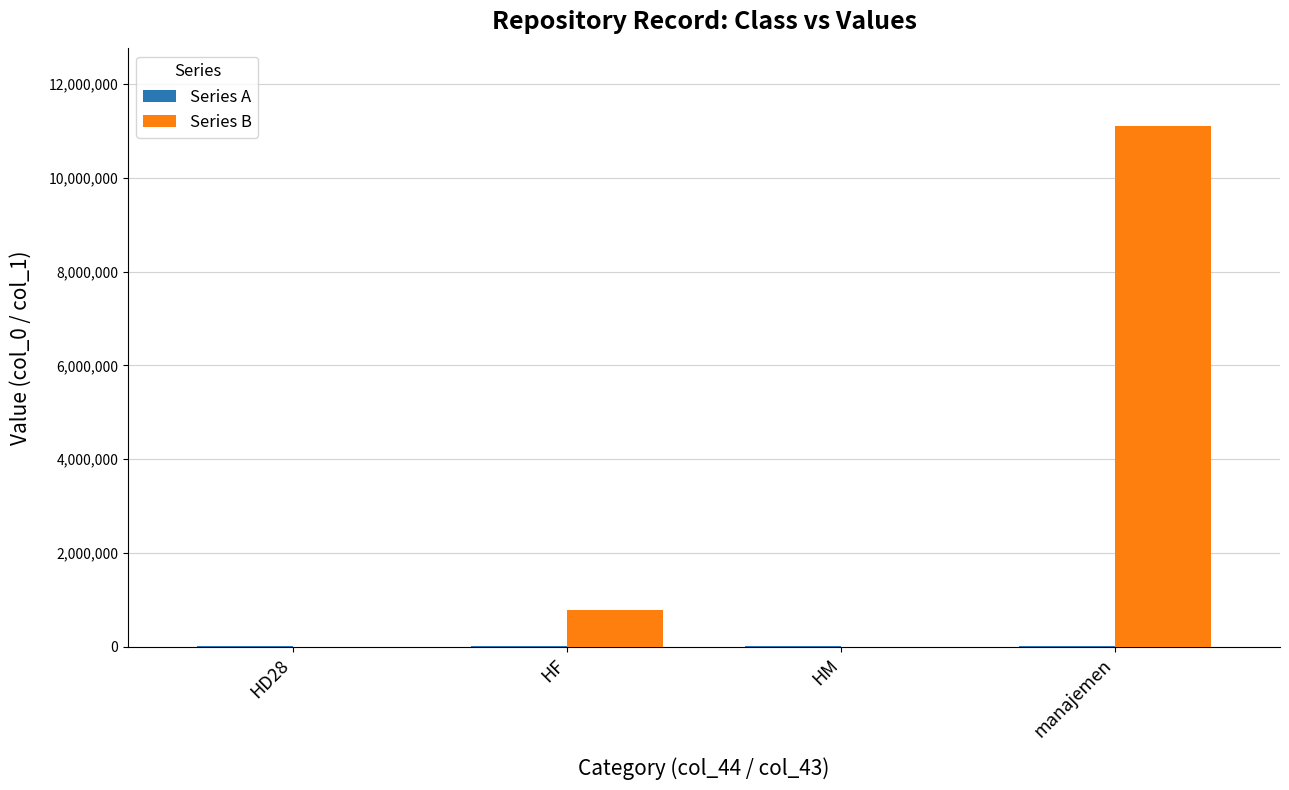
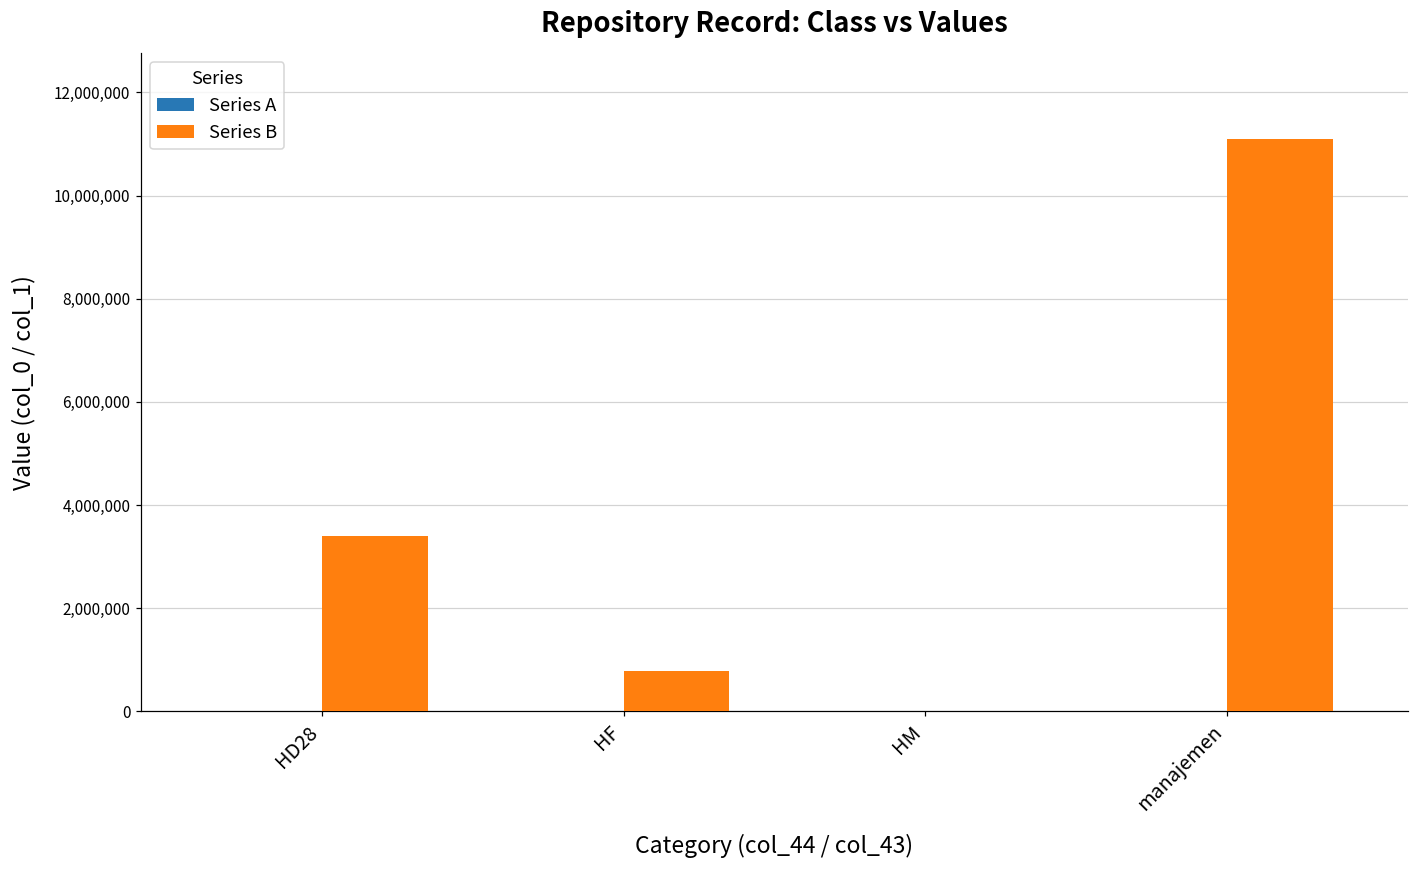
Series B, HD28: 0 -> 3,400,000
